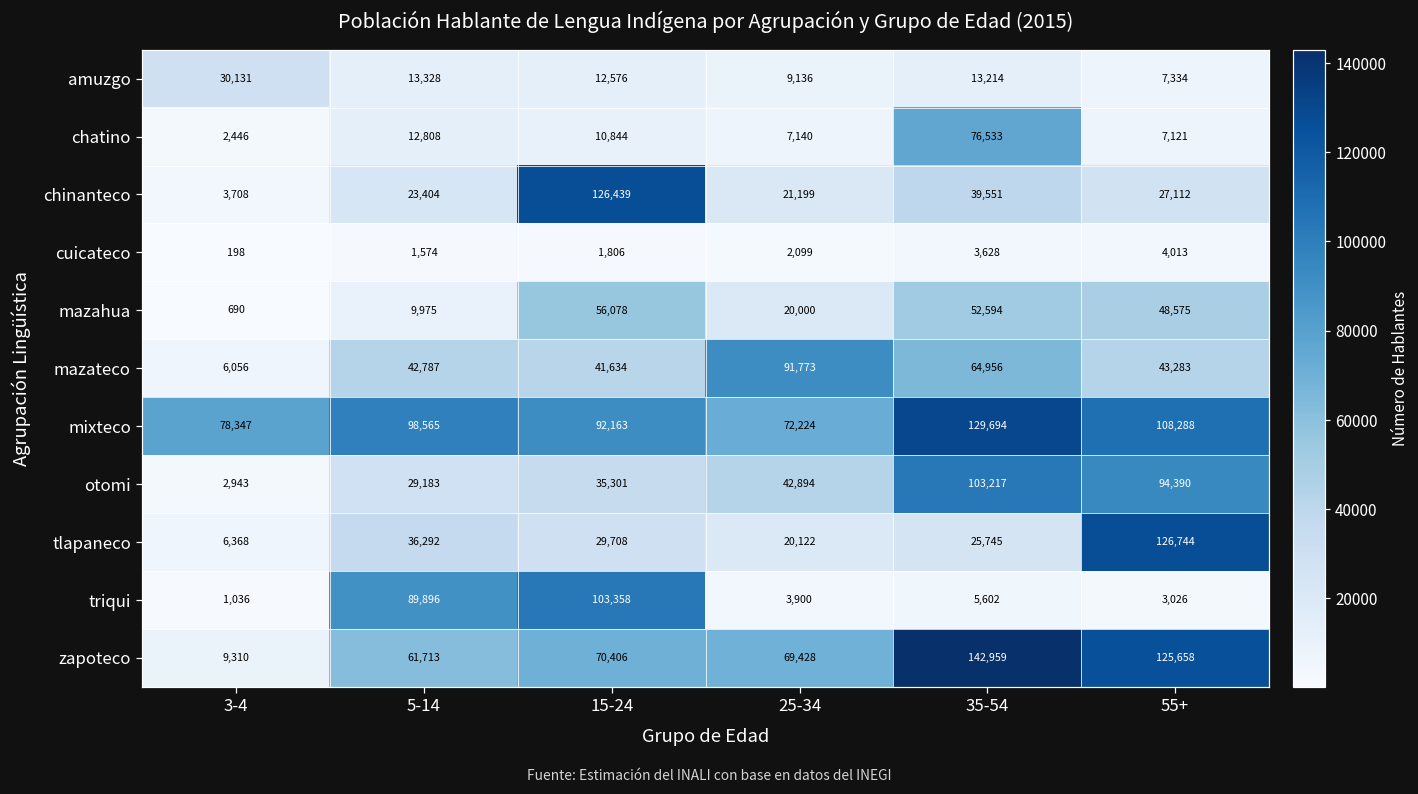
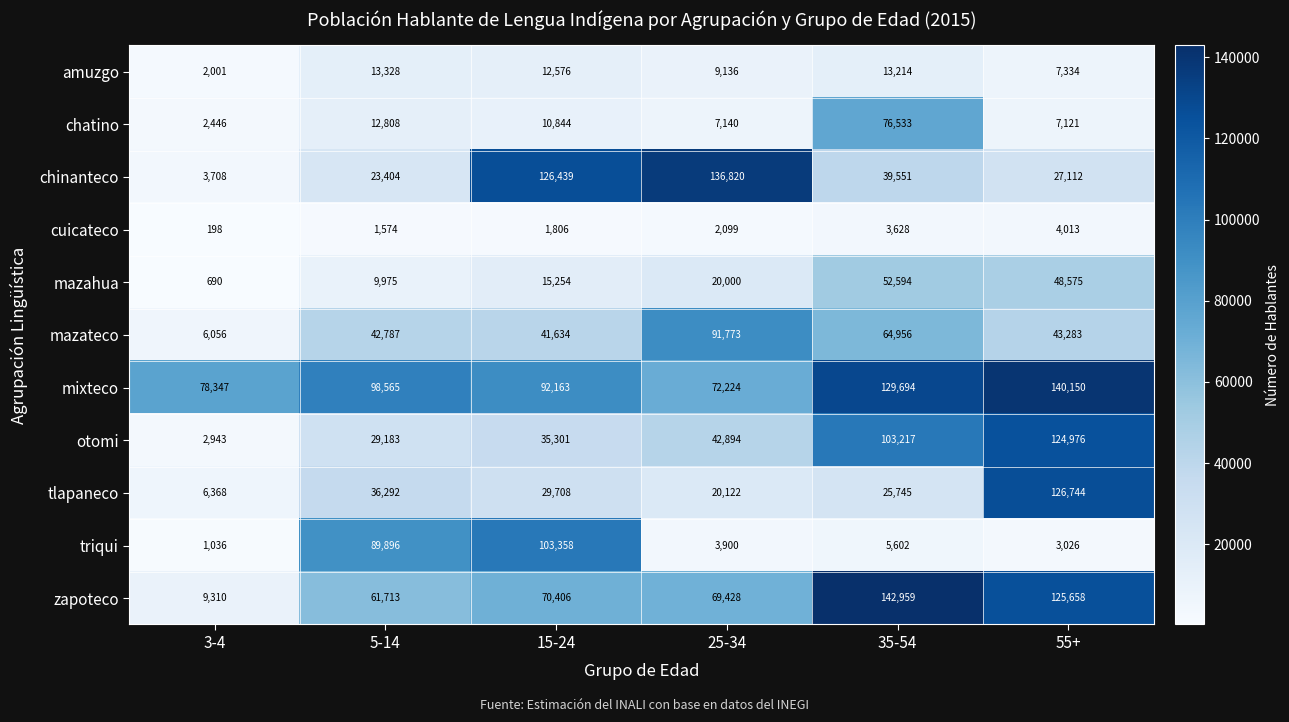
amuzgo, 3-4: 30,131 -> 2,001
chinanteco, 25-34: 21,199 -> 136,820
mazahua, 15-24: 56,078 -> 15,254
mixteco, 55+: 108,288 -> 140,150
otomi, 55+: 94,390 -> 124,976
